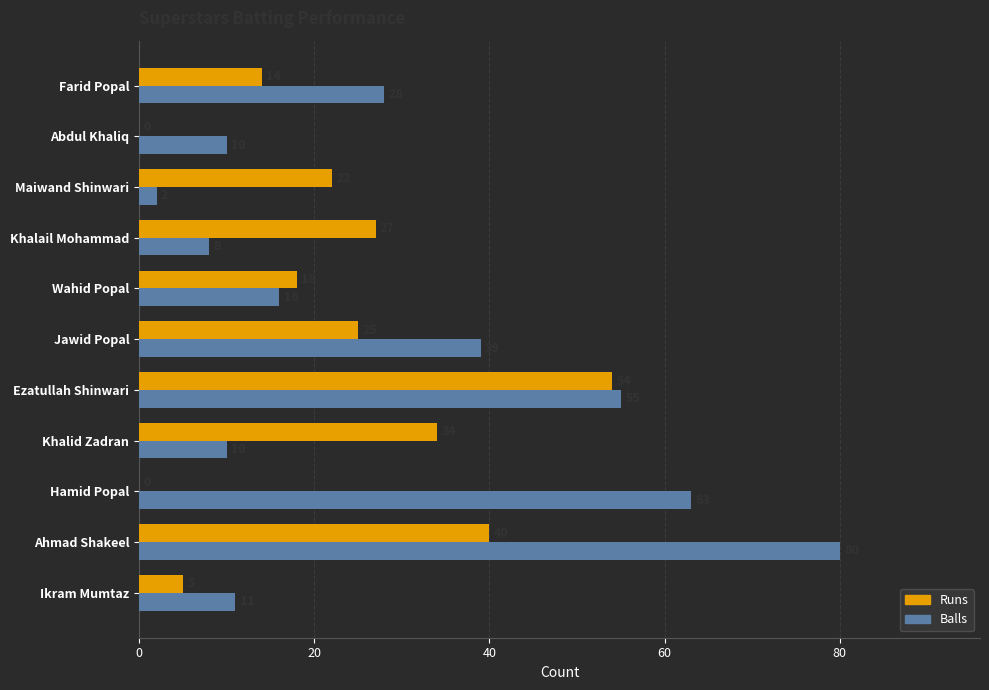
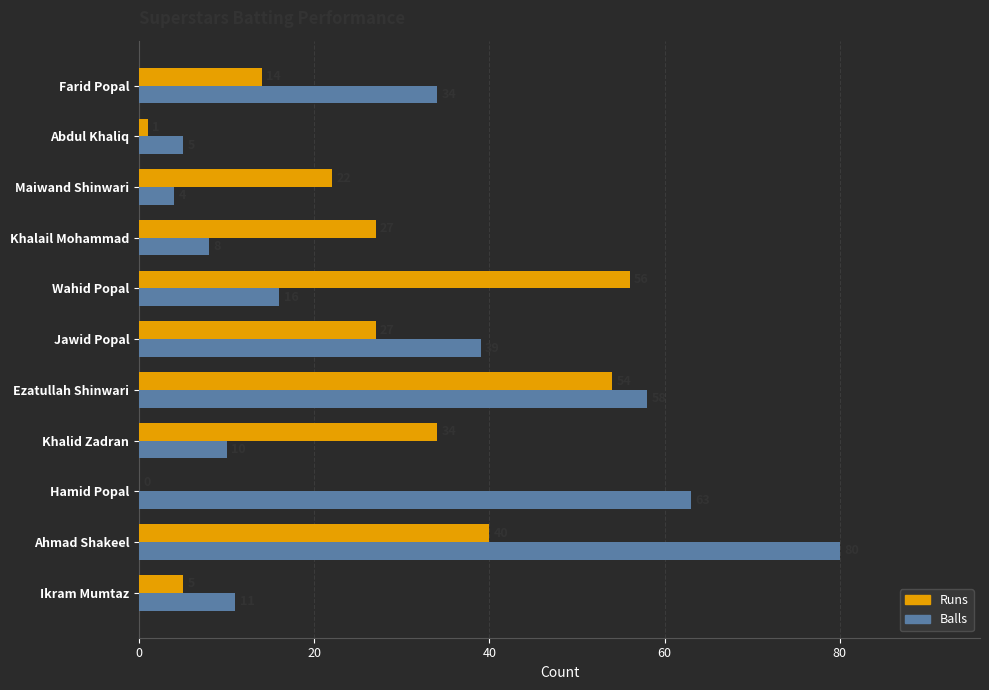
Balls, Farid Popal: 28 -> 34
Runs, Abdul Khaliq: 0 -> 1
Balls, Abdul Khaliq: 10 -> 5
Balls, Maiwand Shinwari: 2 -> 4
Runs, Wahid Popal: 18 -> 56
Runs, Jawid Popal: 25 -> 27
Balls, Ezatullah Shinwari: 55 -> 58
